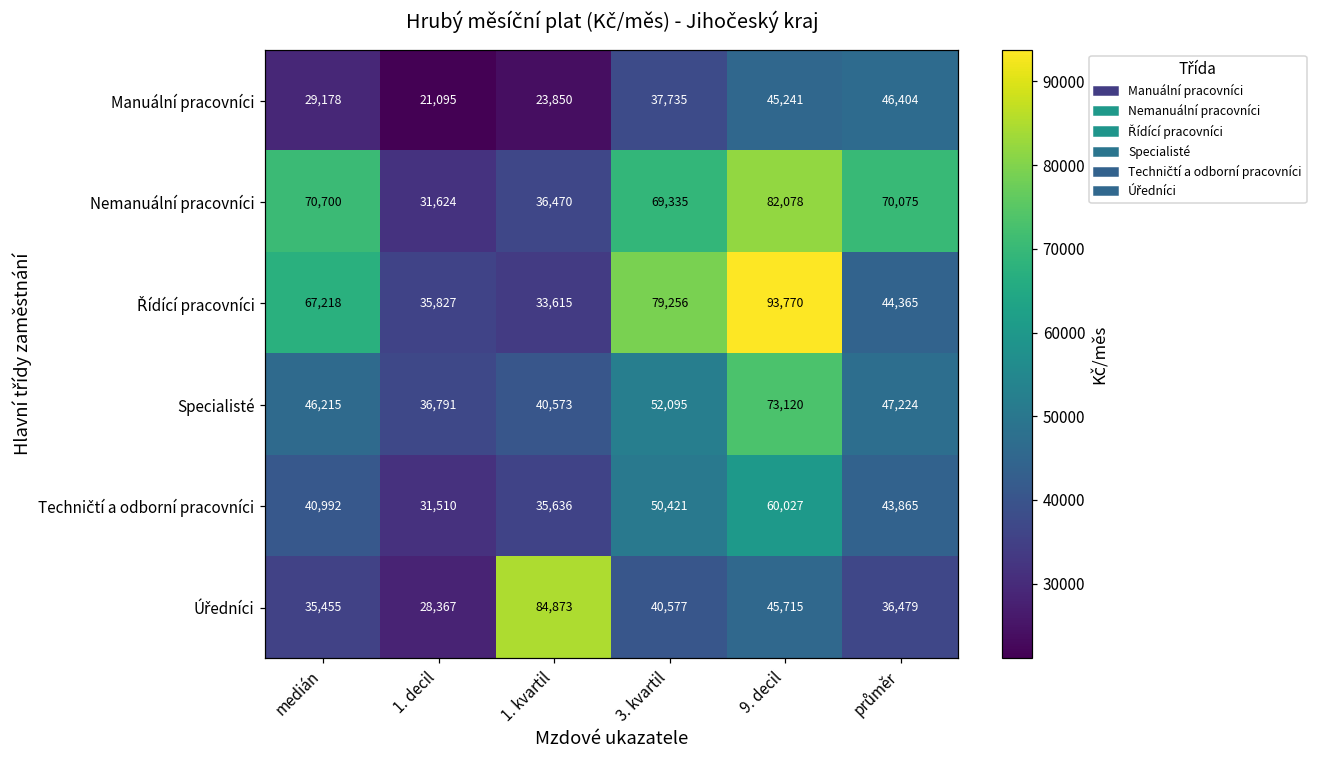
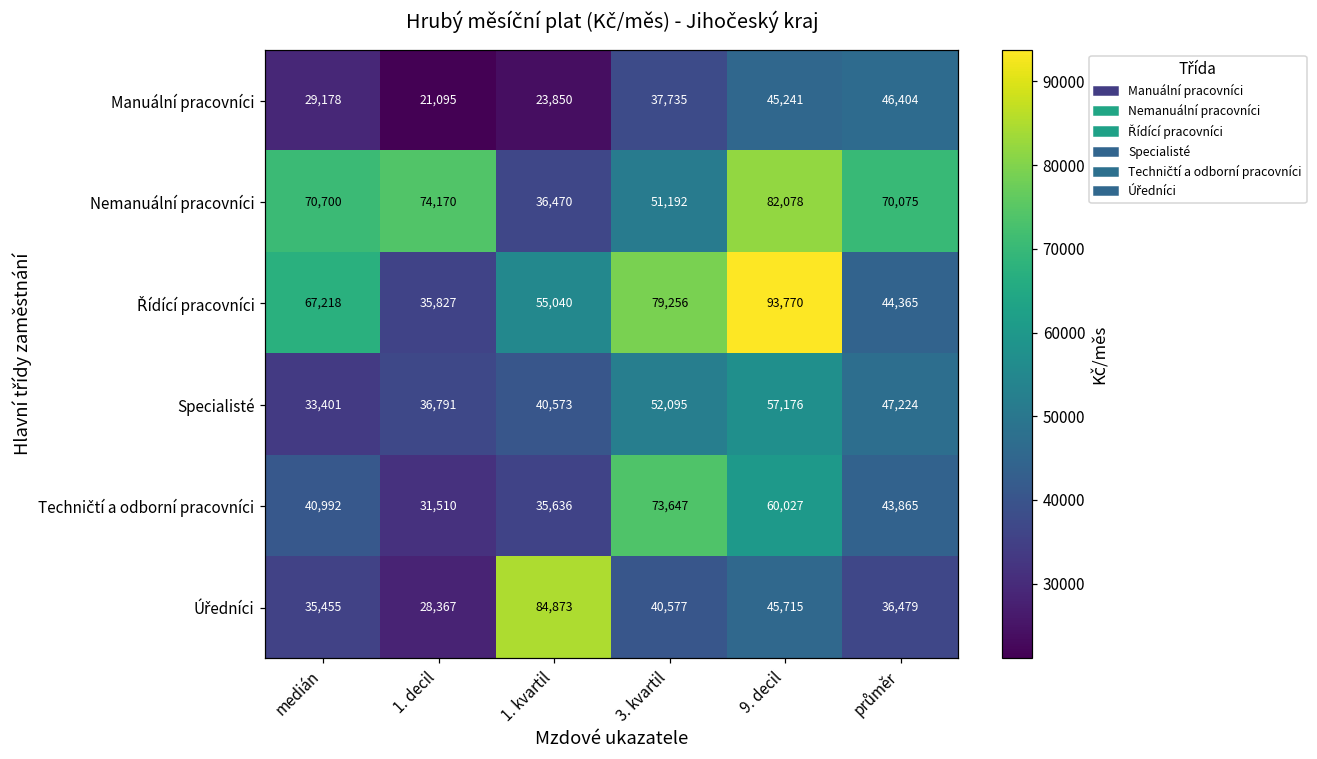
Nemanuální pracovníci, 1. decil: 31,624 -> 74,170
Nemanuální pracovníci, 3. kvartil: 69,335 -> 51,192
Řídící pracovníci, 1. kvartil: 33,615 -> 55,040
Specialisté, medián: 46,215 -> 33,401
Specialisté, 9. decil: 73,120 -> 57,176
Techničtí a odborní pracovníci, 3. kvartil: 50,421 -> 73,647
